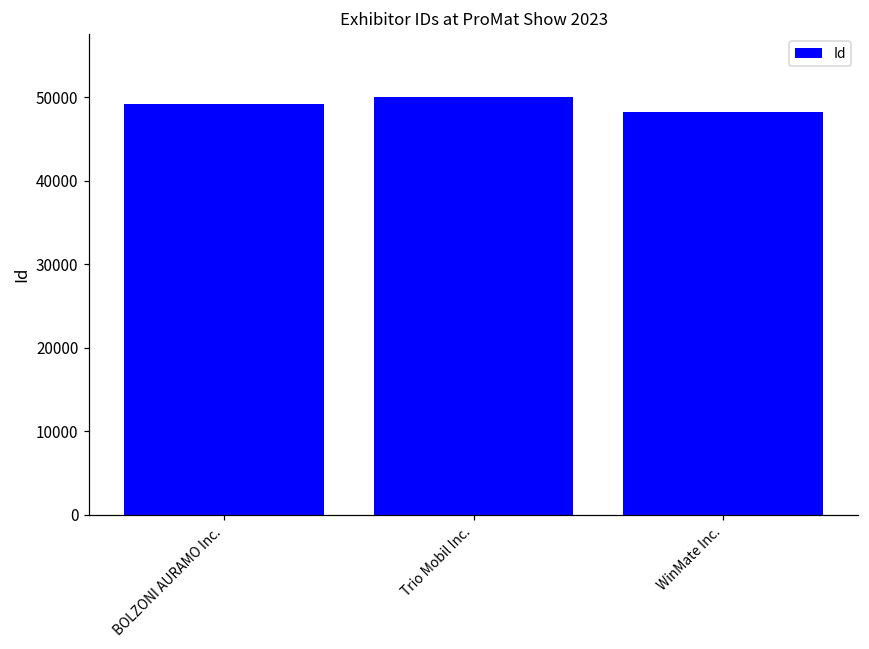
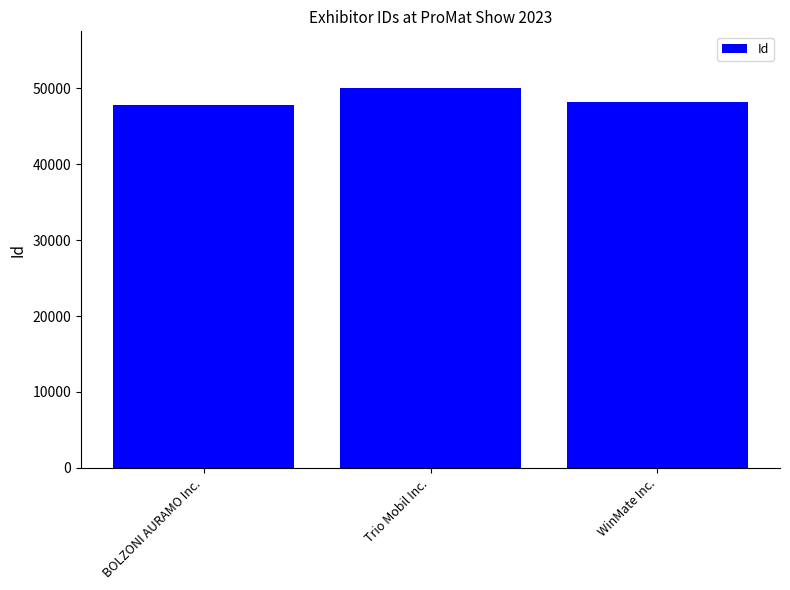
BOLZONI AURAMO Inc.: 49000 -> 48000
